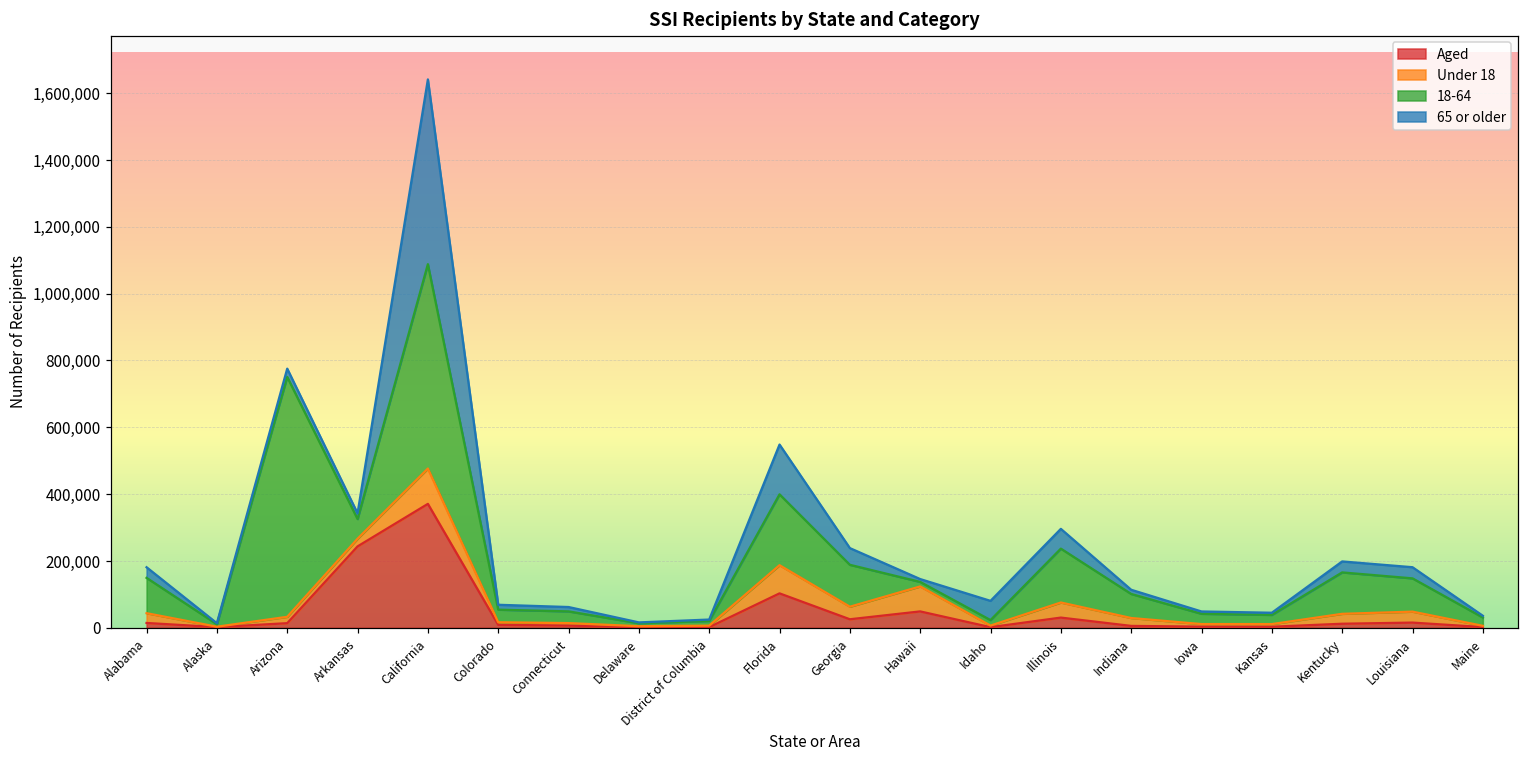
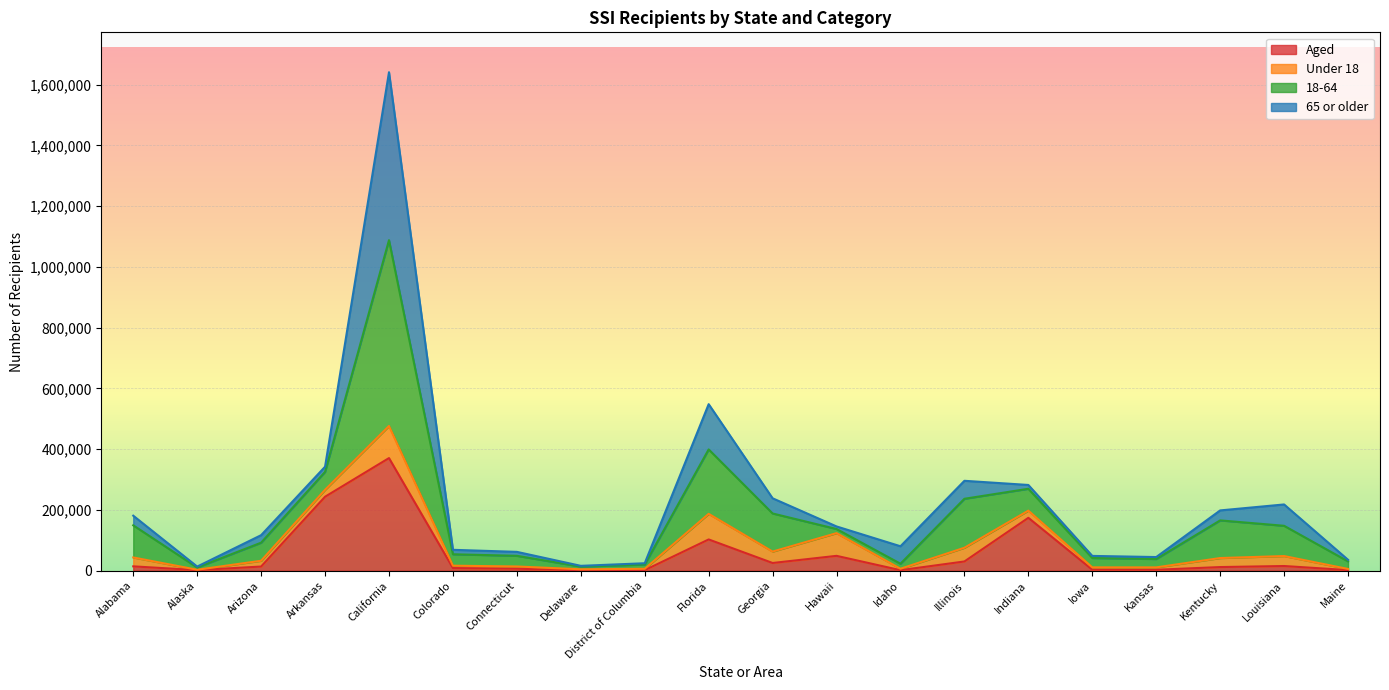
18-64, Arizona: 720,000 -> 60,000
Aged, Indiana: 10,000 -> 170,000
65 or older, Louisiana: 30,000 -> 70,000
